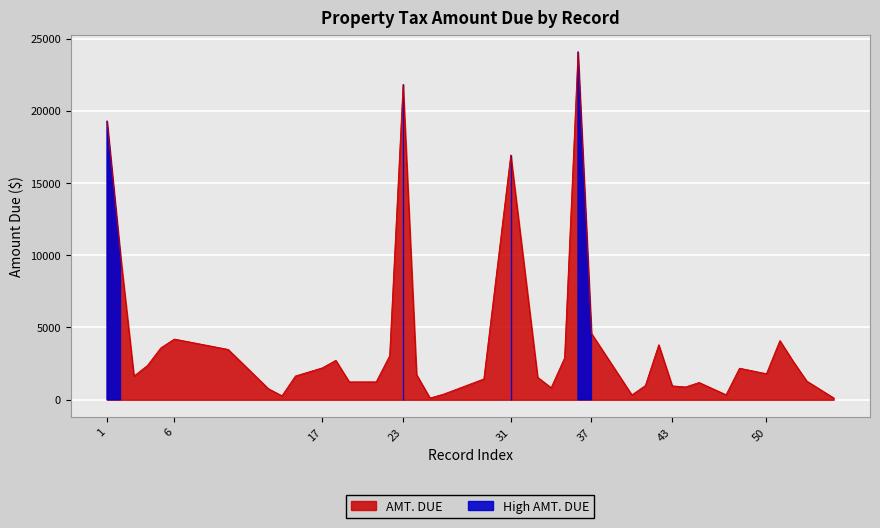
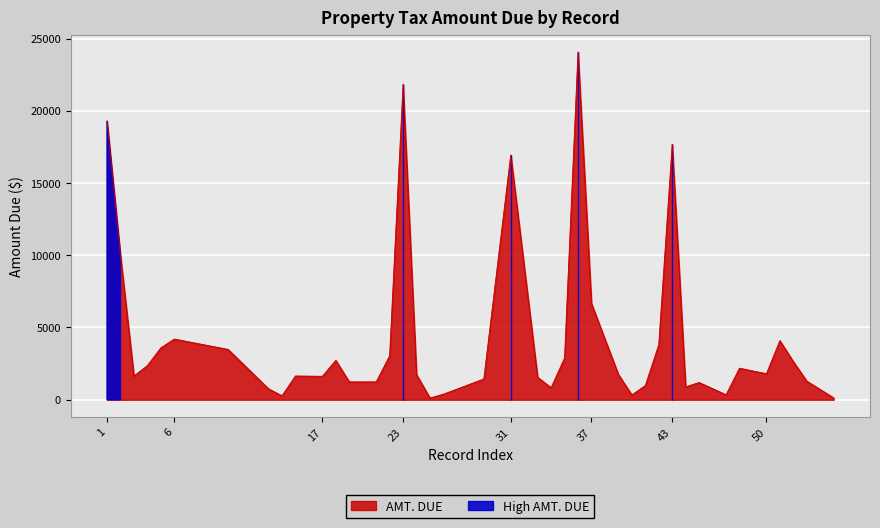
17: 2200 -> 1600
37: 4600 -> 6700
43: 1000 -> 17700
